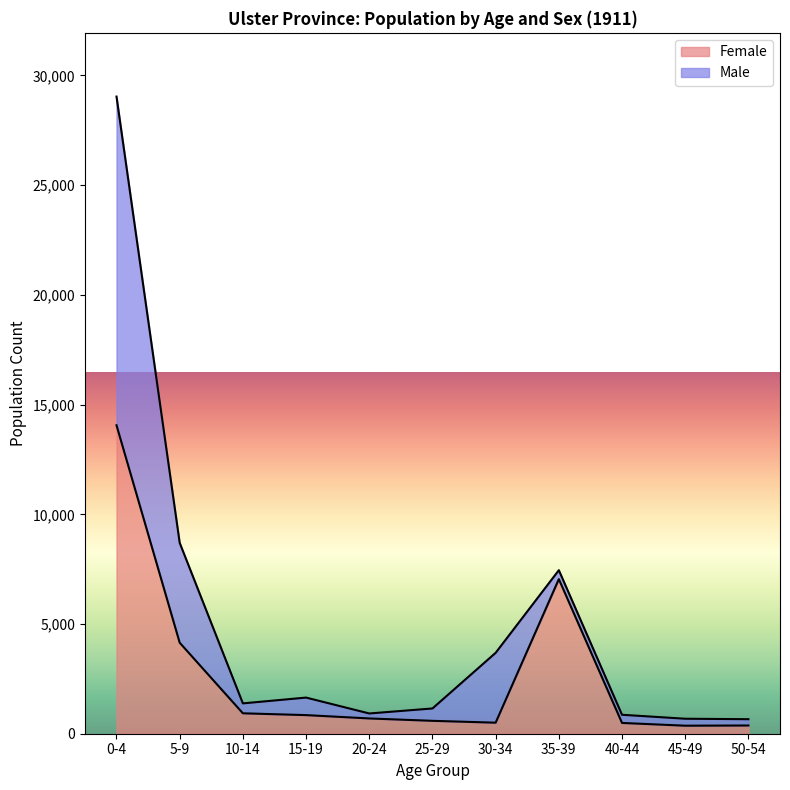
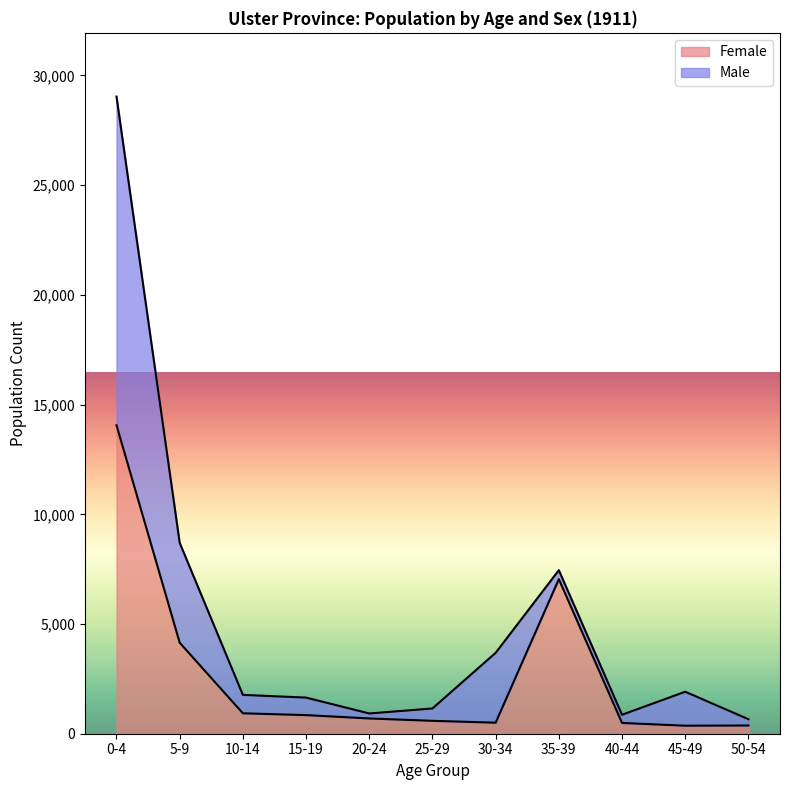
Male, 10-14: 500 -> 800
Male, 45-49: 300 -> 1,500
